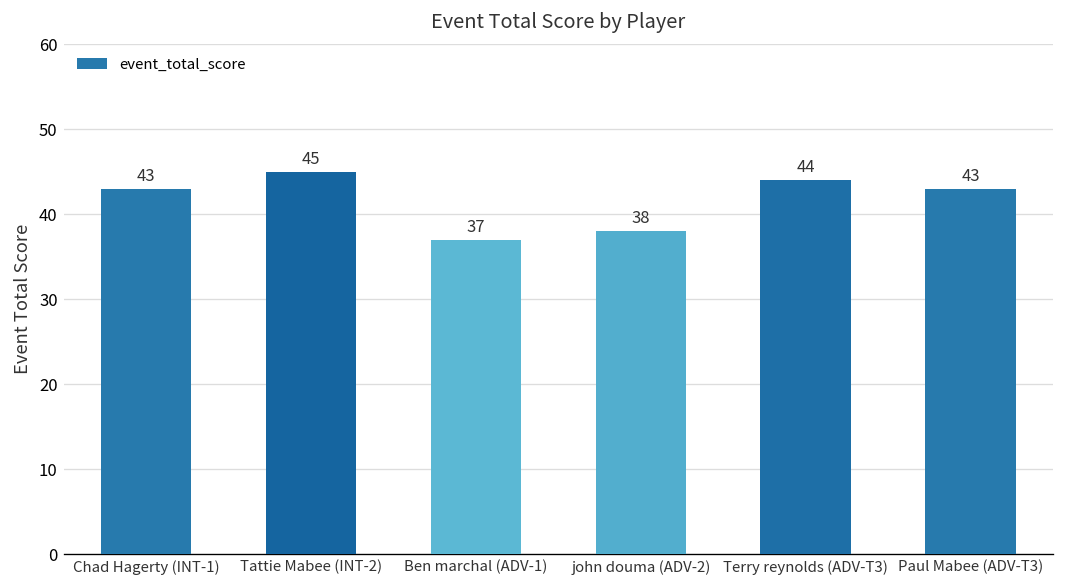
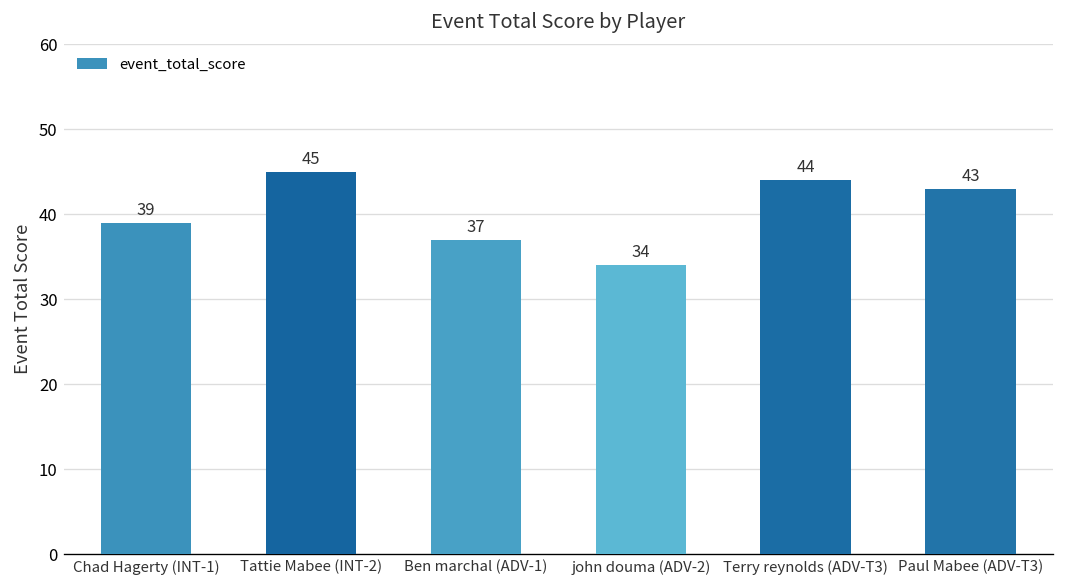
Chad Hagerty (INT-1): 43 -> 39
john douma (ADV-2): 38 -> 34
